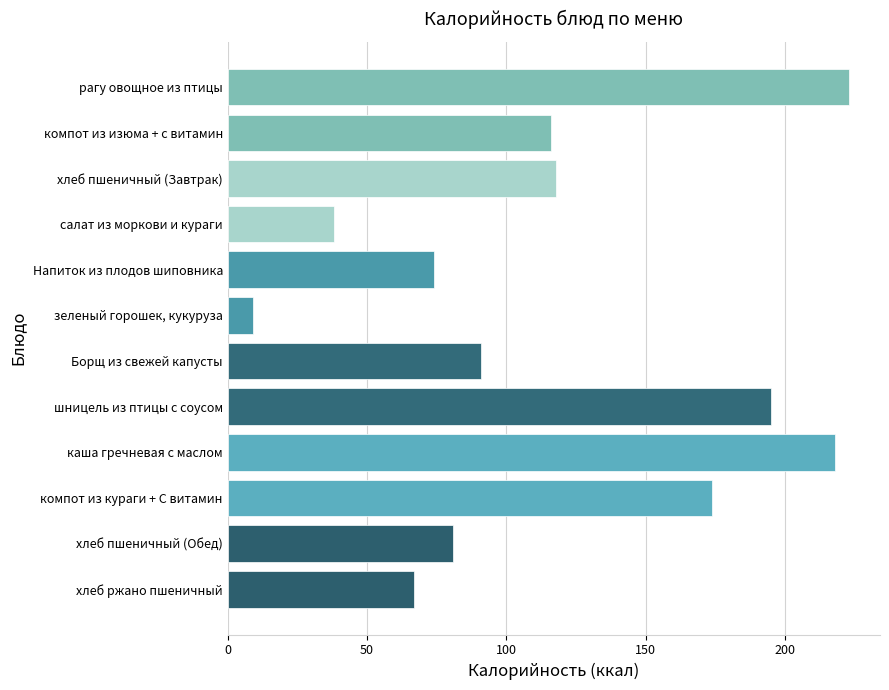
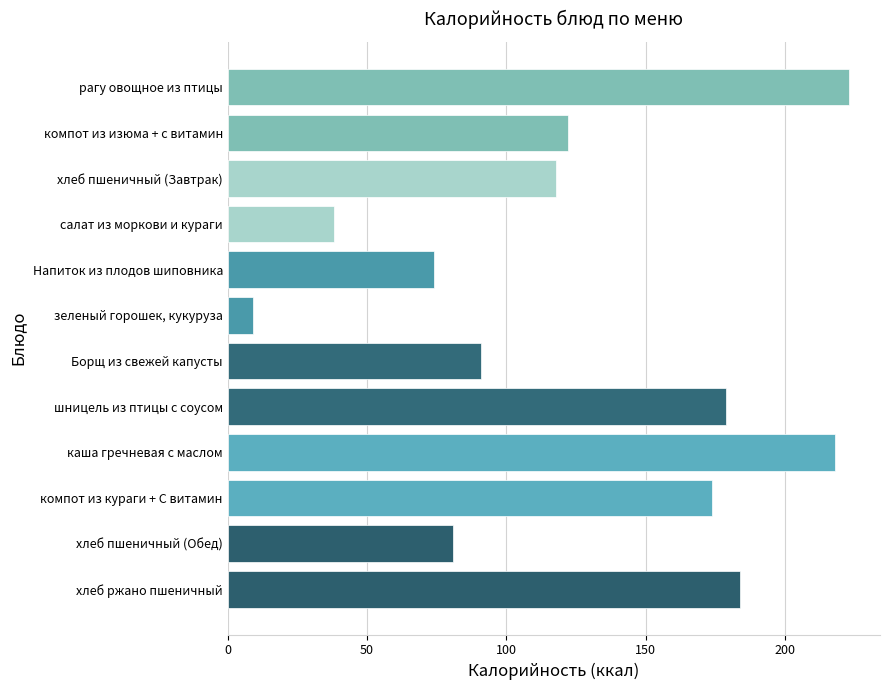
компот из изюма + с витамин: 116 -> 122
шницель из птицы с соусом: 195 -> 179
хлеб ржано пшеничный: 67 -> 184
